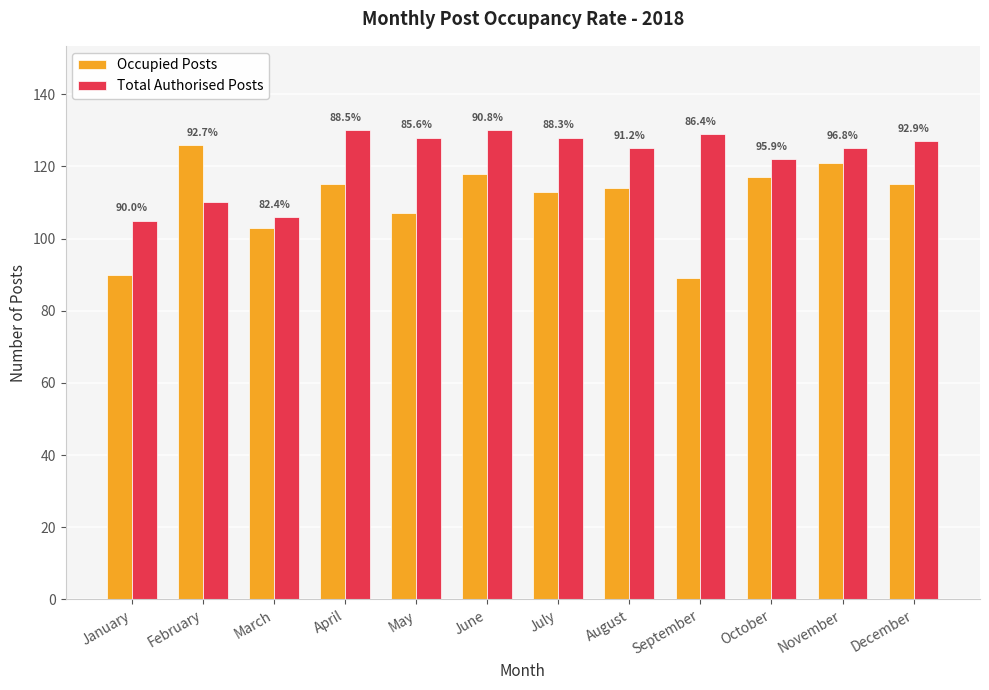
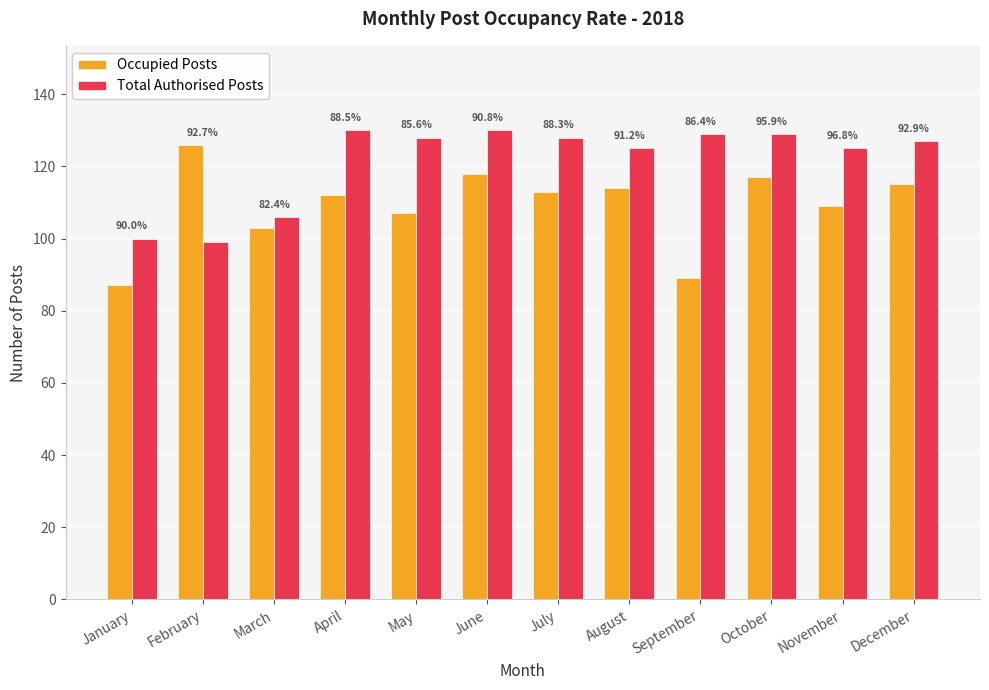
Occupied Posts, January: 90 -> 87
Total Authorised Posts, January: 105 -> 100
Total Authorised Posts, February: 110 -> 99
Occupied Posts, April: 115 -> 112
Total Authorised Posts, October: 122 -> 129
Occupied Posts, November: 121 -> 109
